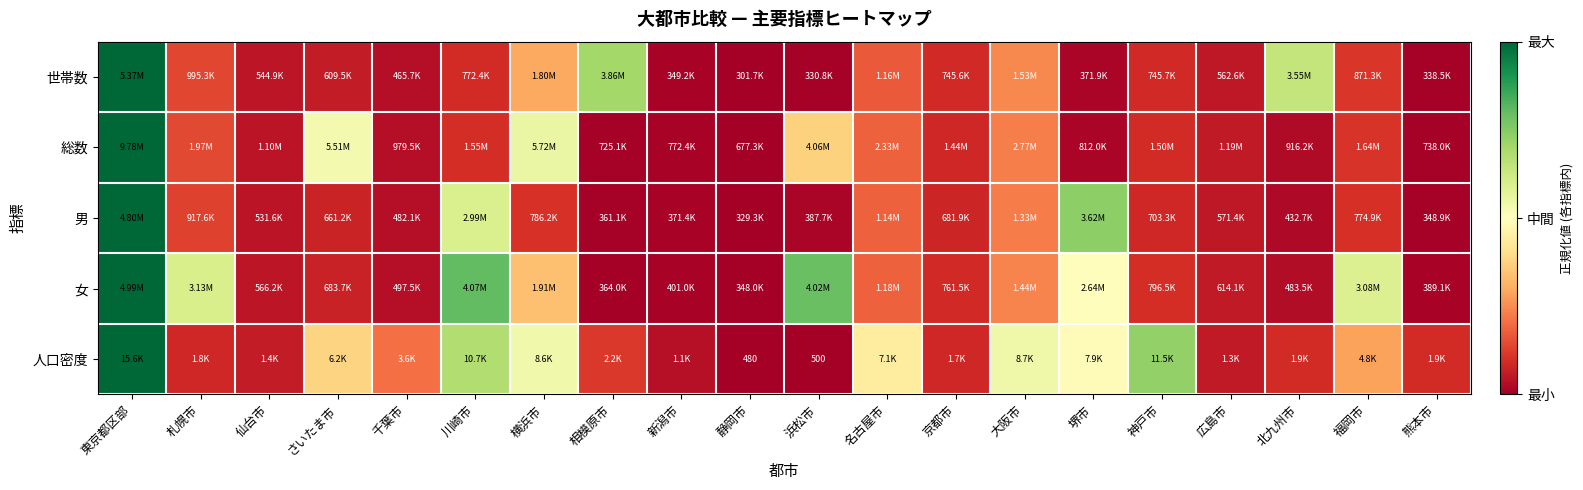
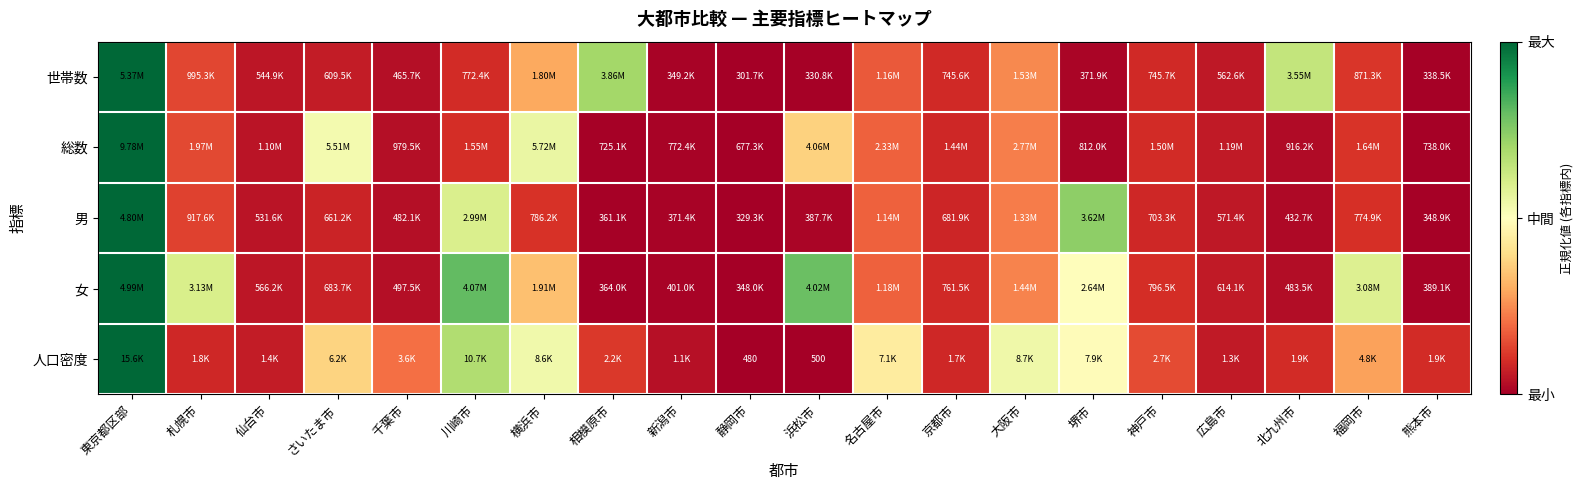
人口密度, 神戸市: 11.5K -> 2.7K
